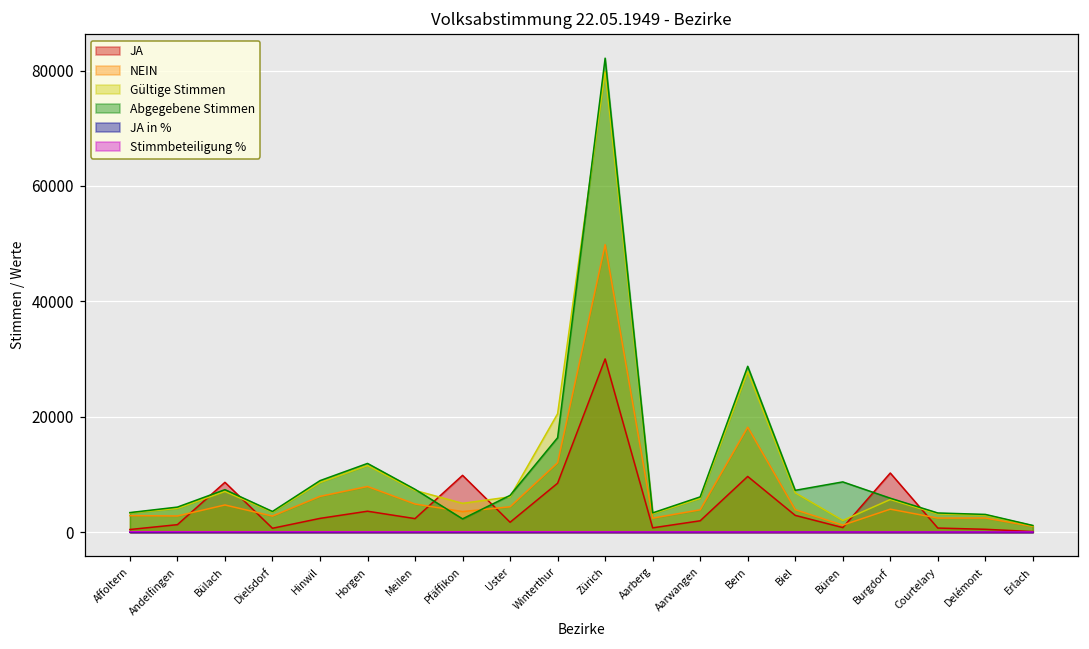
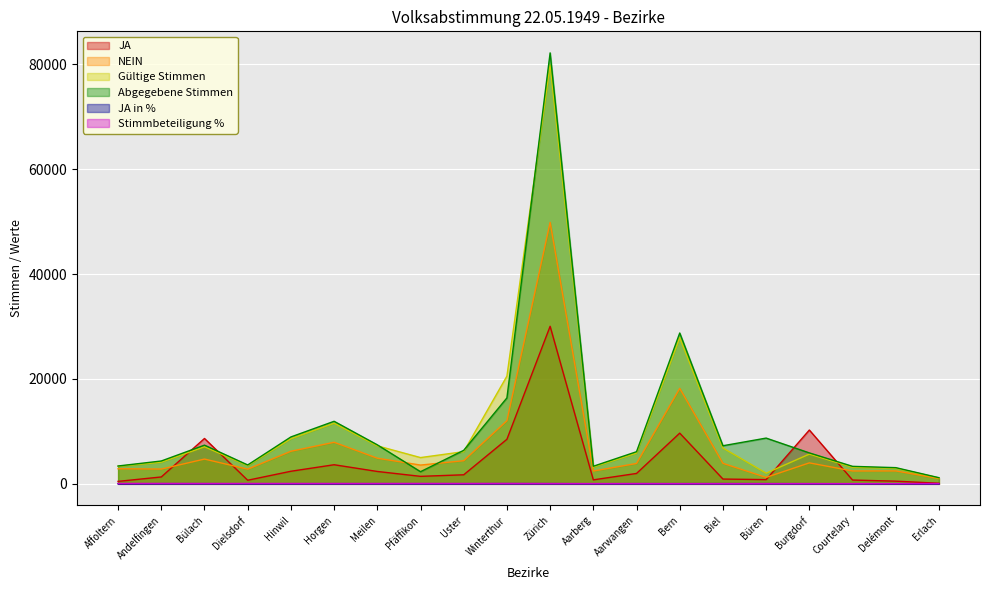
JA, Pfäffikon: 10000 -> 1000
JA, Biel: 3000 -> 1000
